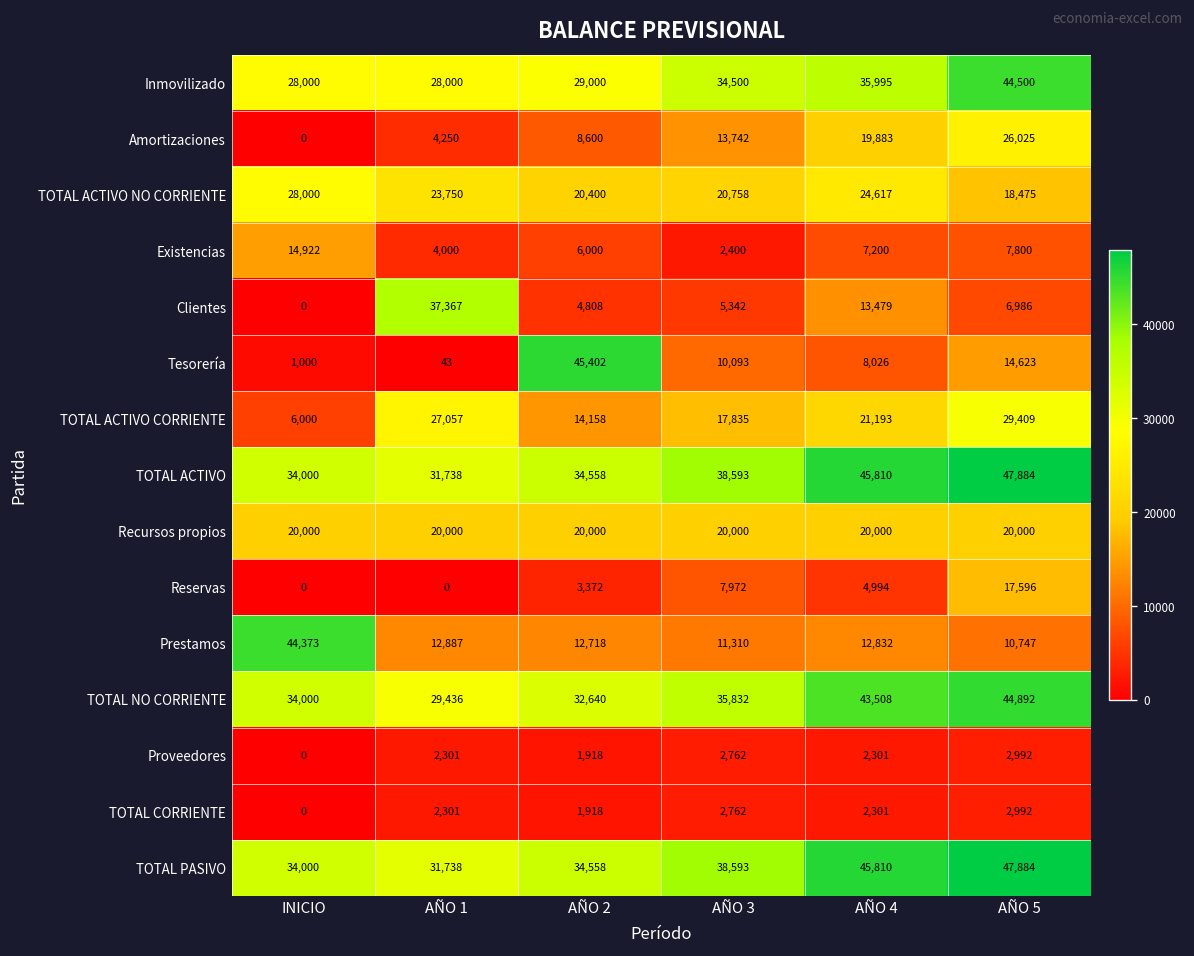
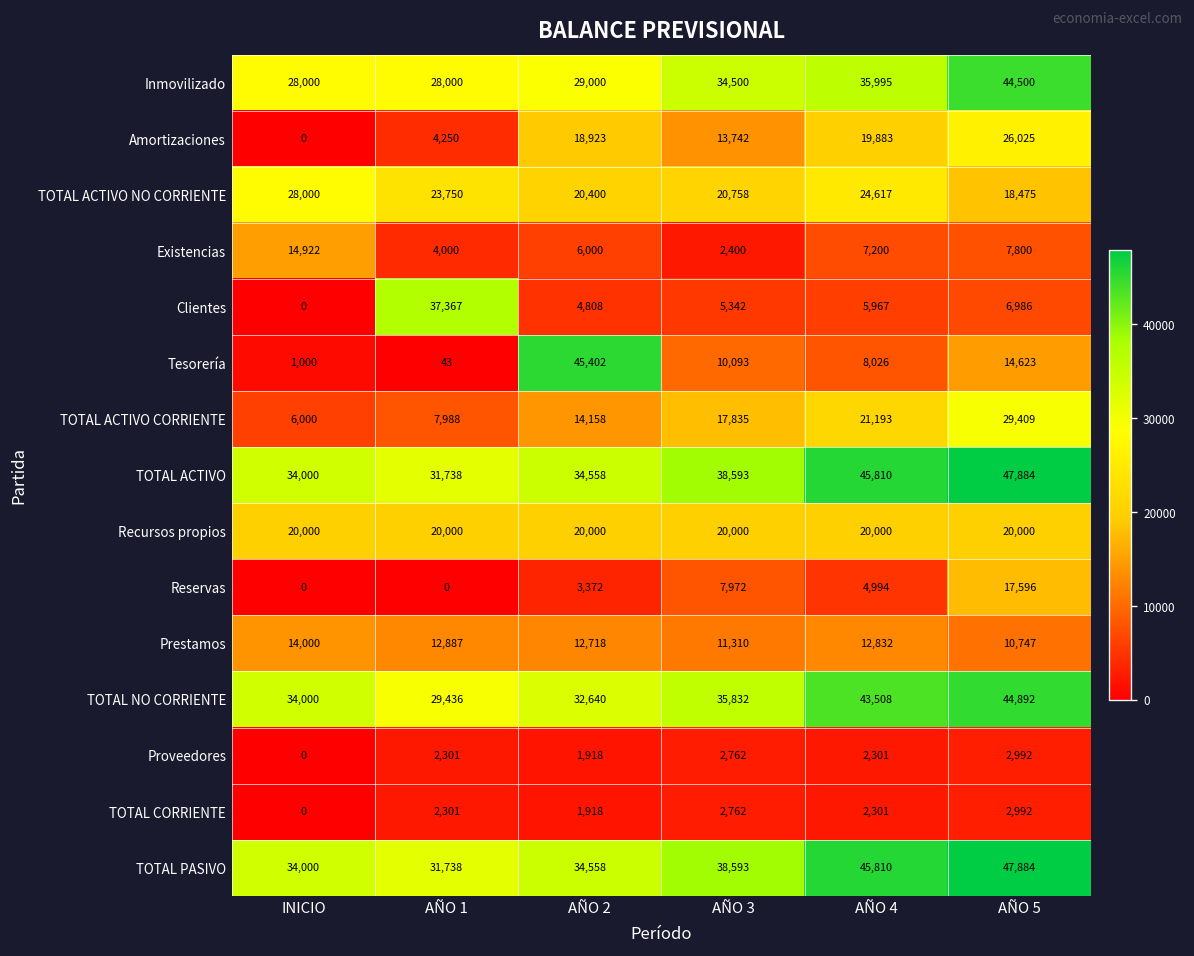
Amortizaciones, AÑO 2: 8,600 -> 18,923
Clientes, AÑO 4: 13,479 -> 5,967
TOTAL ACTIVO CORRIENTE, AÑO 1: 27,057 -> 7,988
Prestamos, INICIO: 44,373 -> 14,000
